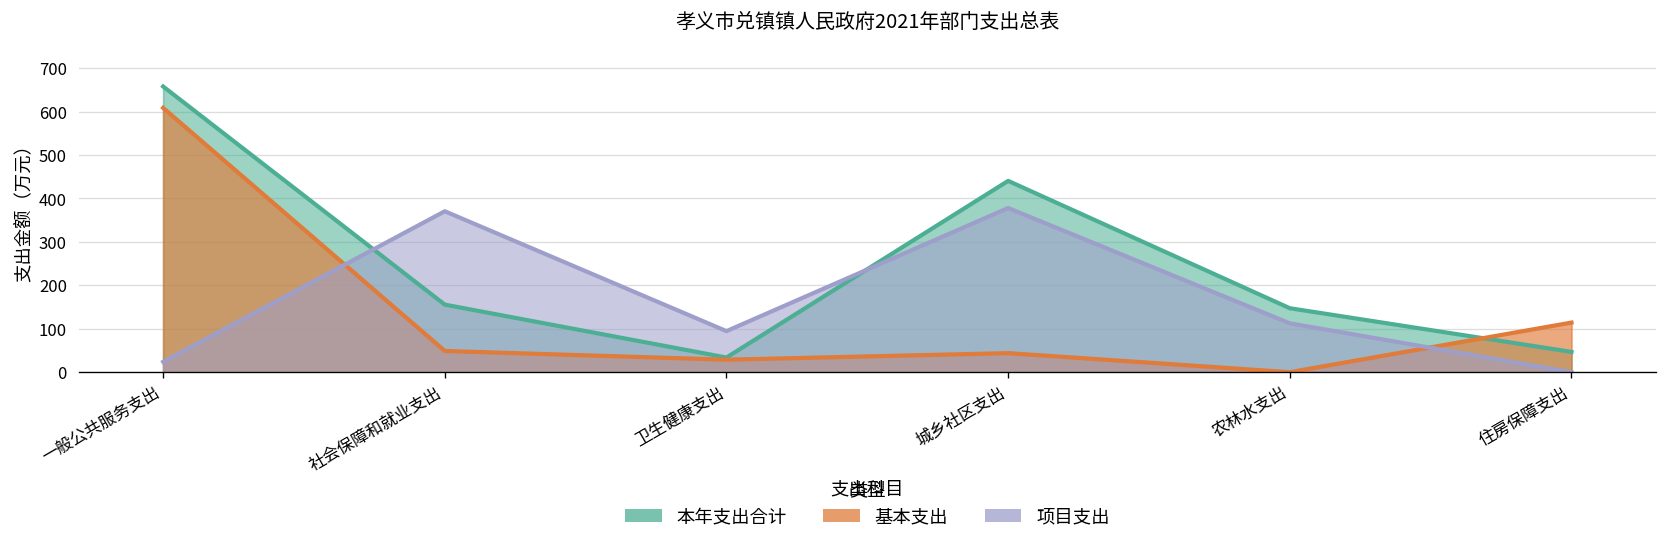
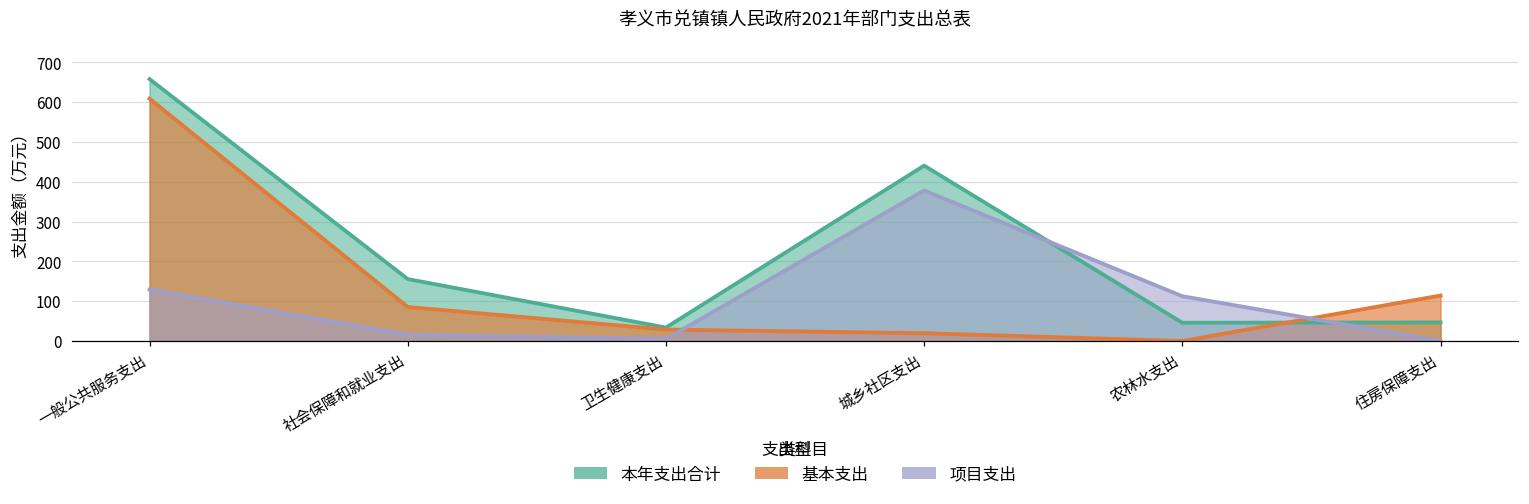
项目支出, 一般公共服务支出: 20 -> 130
基本支出, 社会保障和就业支出: 50 -> 90
项目支出, 社会保障和就业支出: 370 -> 20
项目支出, 卫生健康支出: 90 -> 10
基本支出, 城乡社区支出: 40 -> 20
本年支出合计, 农林水支出: 150 -> 50
